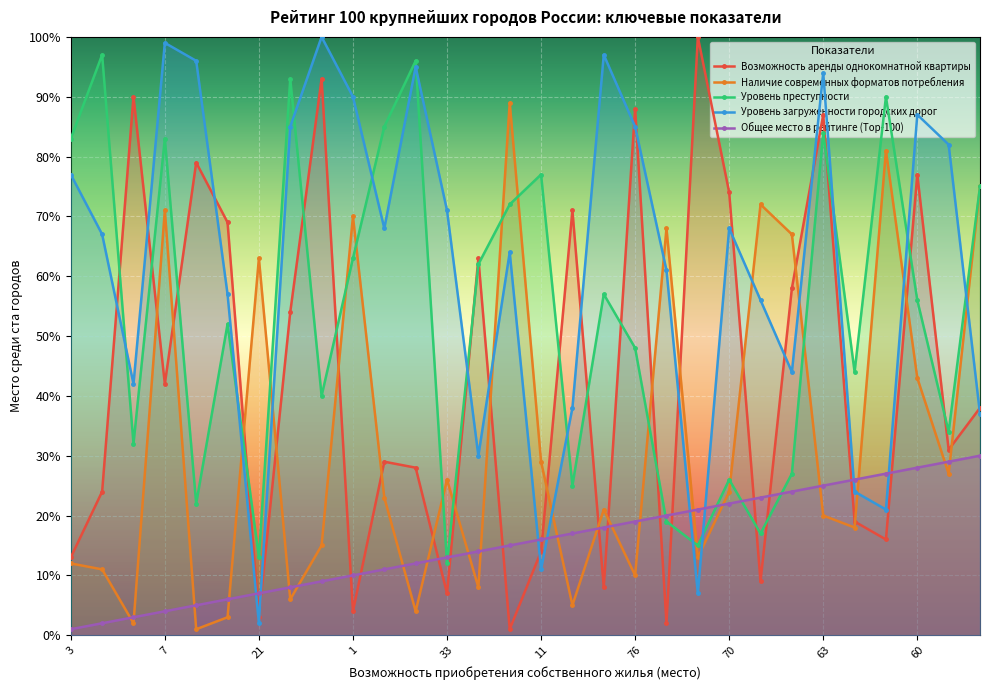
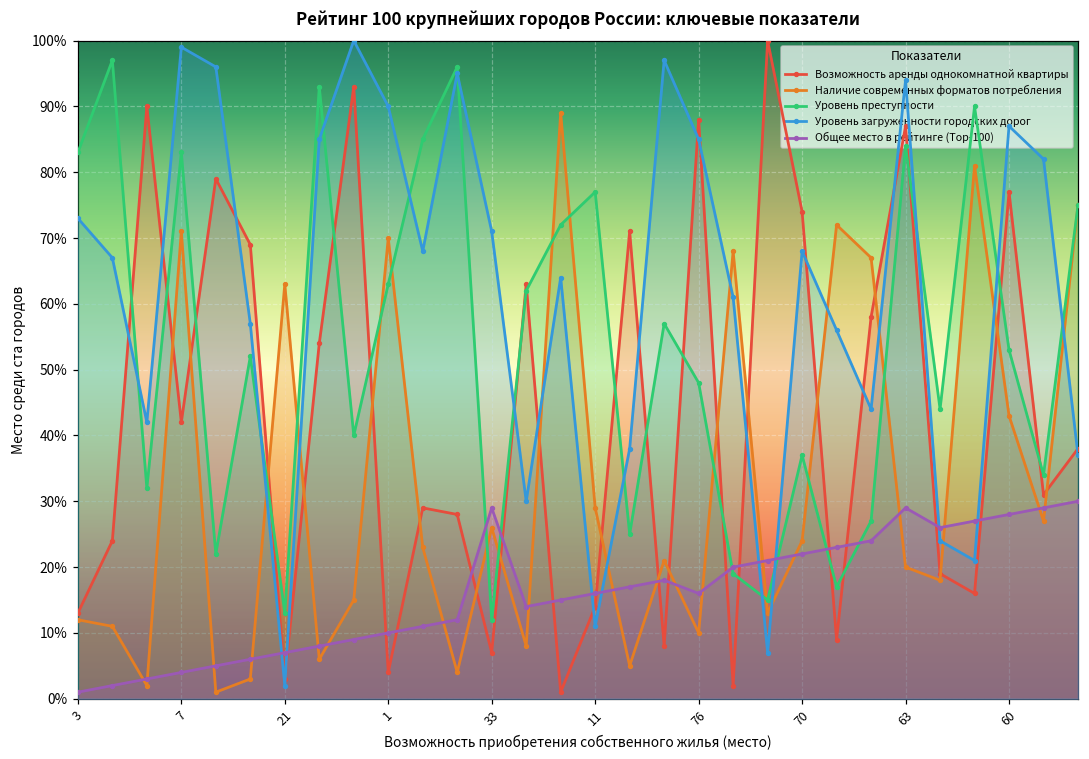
Уровень загруженности городских дорог, 3: 77% -> 73%
Общее место в рейтинге (Top-100), 33: 13% -> 29%
Общее место в рейтинге (Top-100), 76: 19% -> 16%
Уровень преступности, 70: 26% -> 37%
Общее место в рейтинге (Top-100), 63: 25% -> 29%
Уровень преступности, 60: 56% -> 53%
